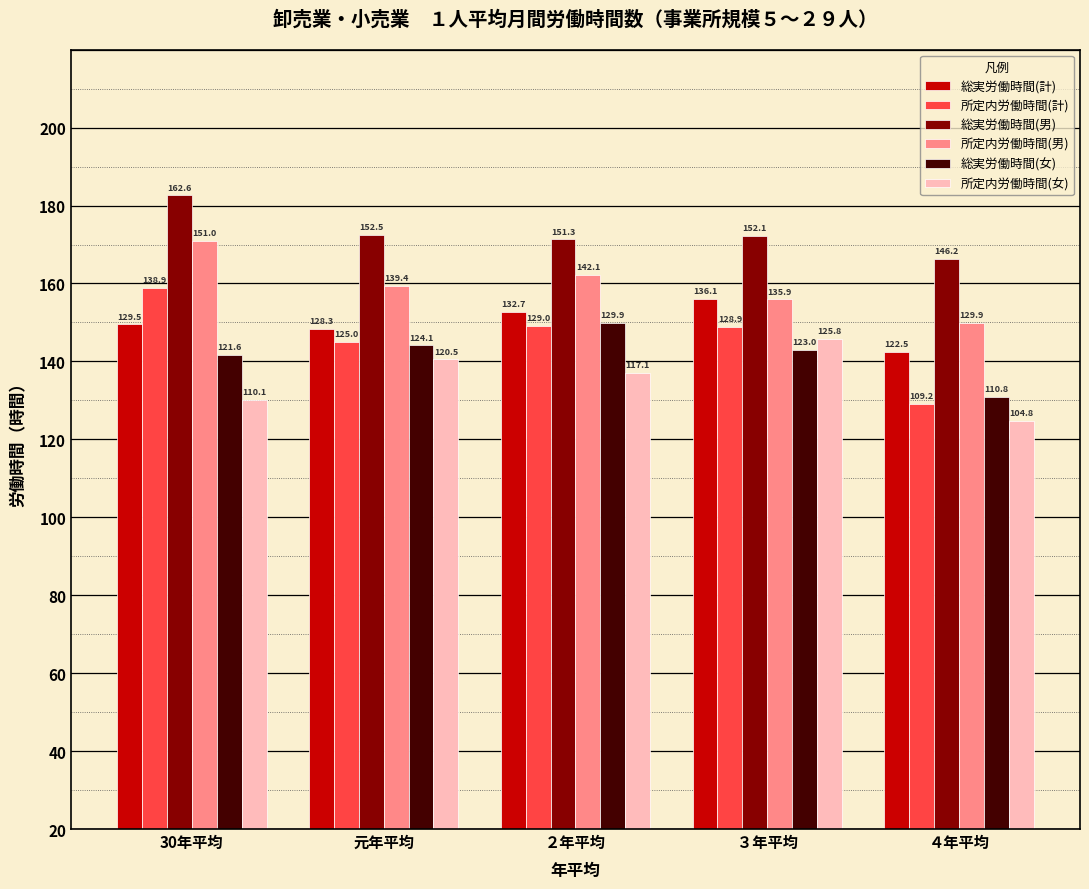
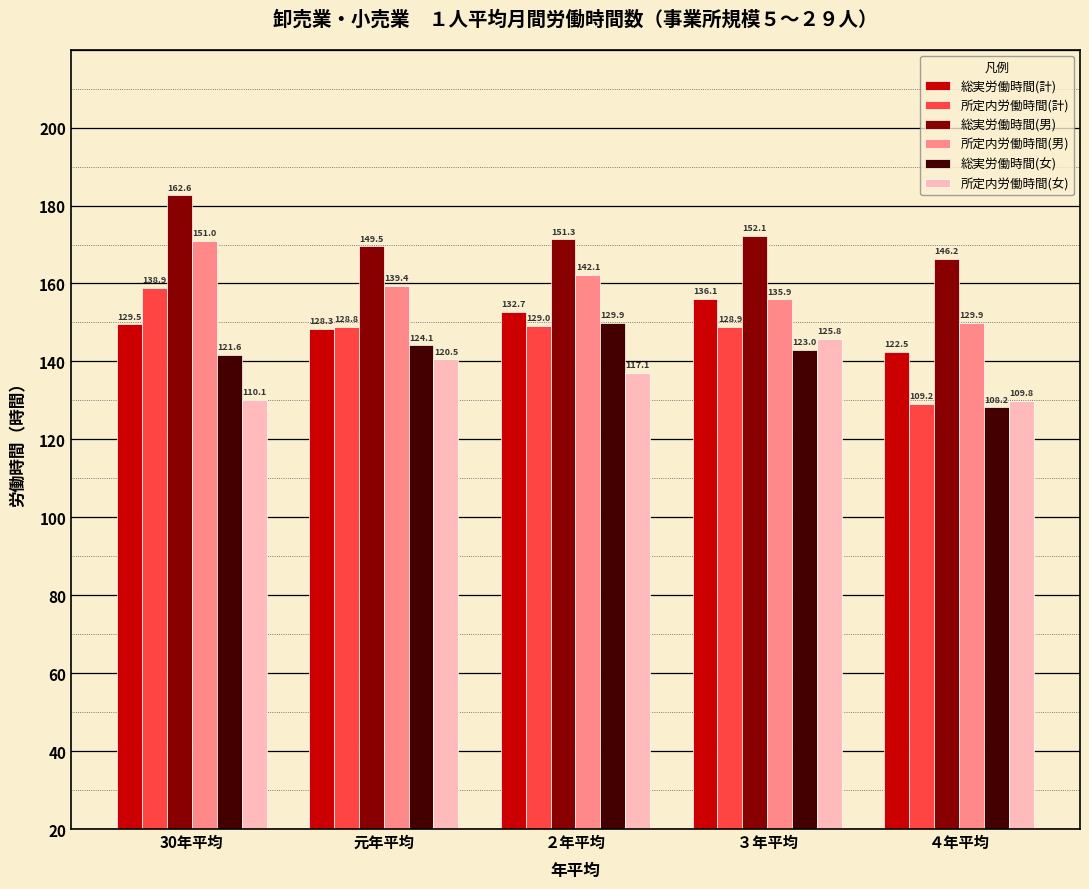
所定内労働時間(計), 元年平均: 125.0 -> 128.8
総実労働時間(男), 元年平均: 152.5 -> 149.5
総実労働時間(女), ４年平均: 110.8 -> 108.2
所定内労働時間(女), ４年平均: 104.8 -> 109.8
